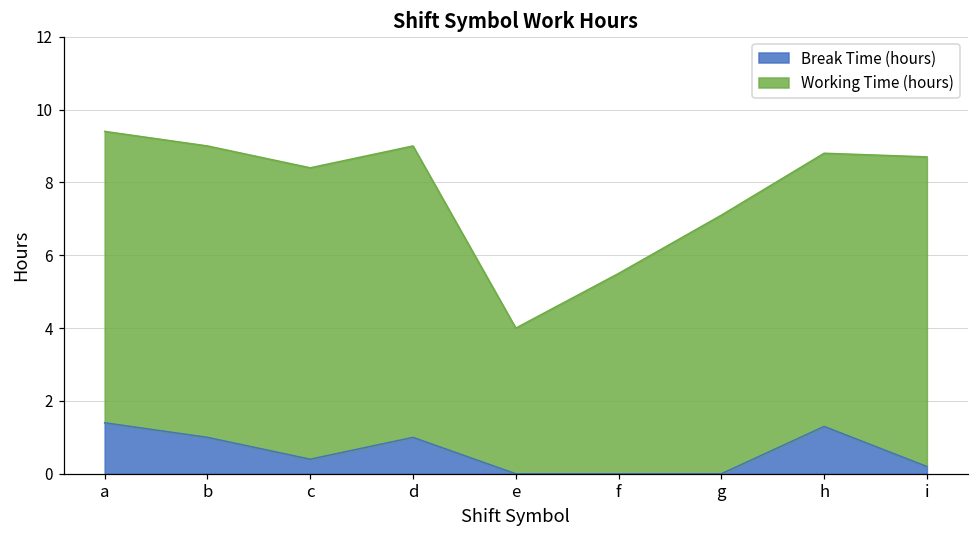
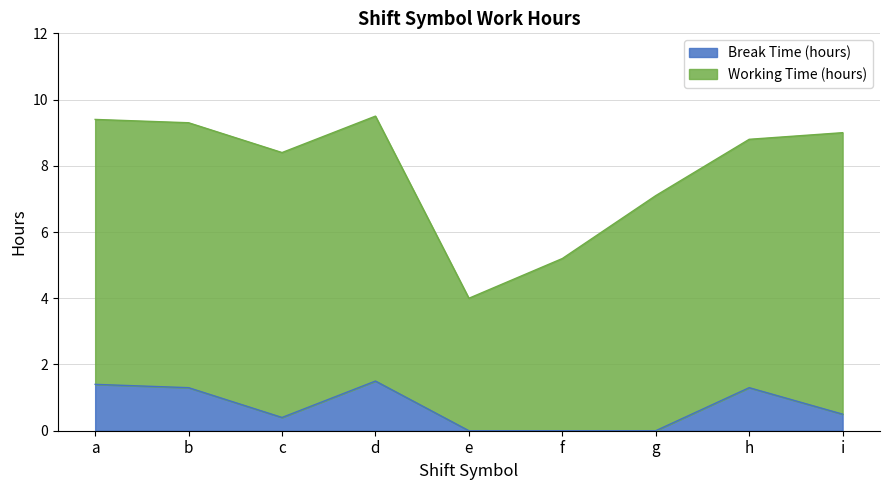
Break Time (hours), b: 1.0 -> 1.3
Break Time (hours), d: 1.0 -> 1.5
Working Time (hours), f: 5.5 -> 5.2
Break Time (hours), i: 0.2 -> 0.5
